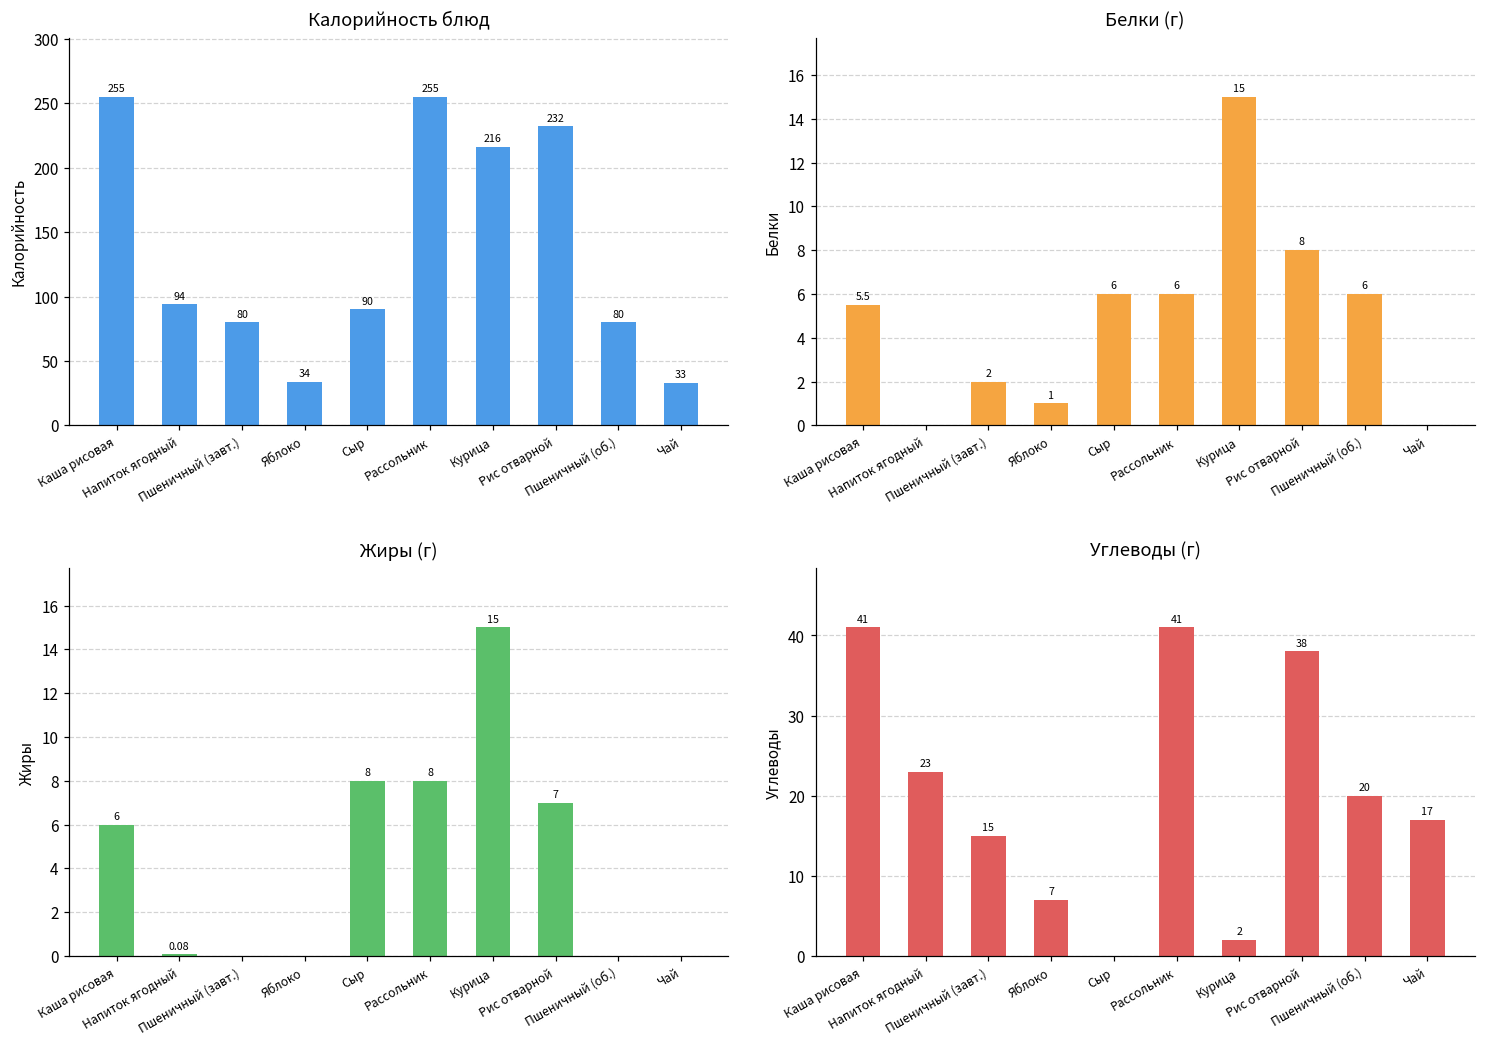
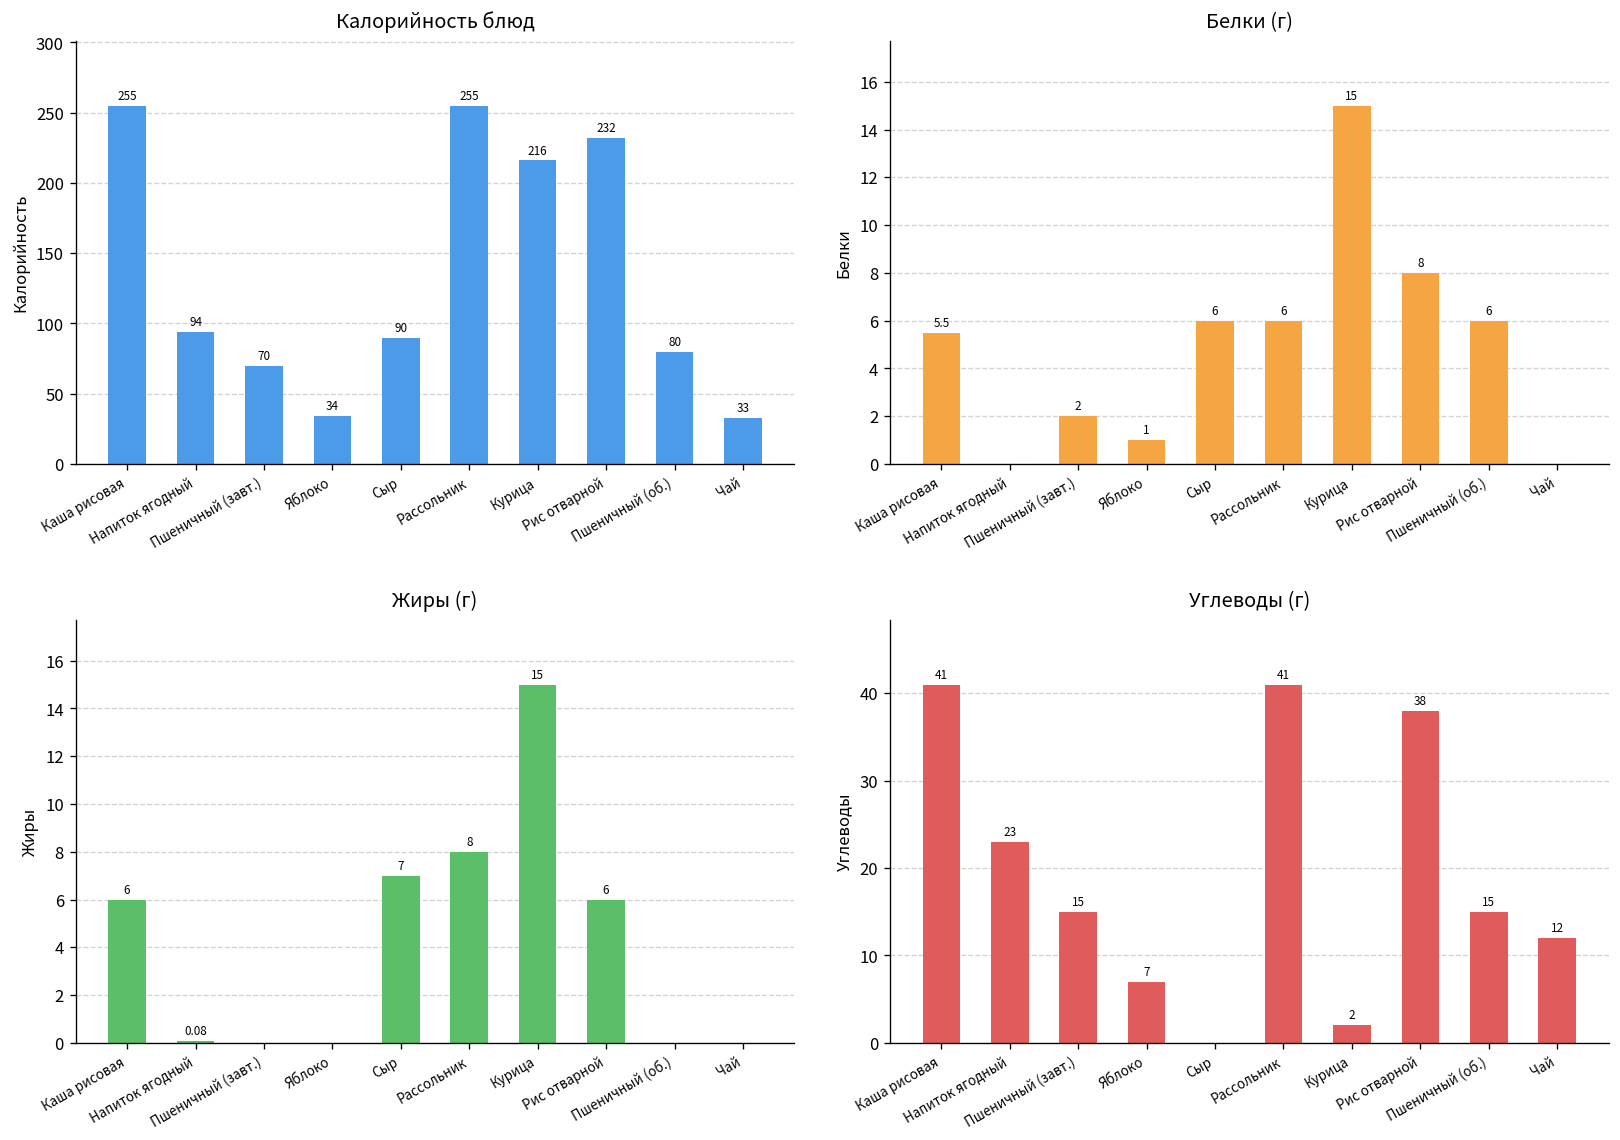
Калорийность блюд, Пшеничный (завт.): 80 -> 70
Жиры (г), Сыр: 8 -> 7
Жиры (г), Рис отварной: 7 -> 6
Углеводы (г), Пшеничный (об.): 20 -> 15
Углеводы (г), Чай: 17 -> 12
